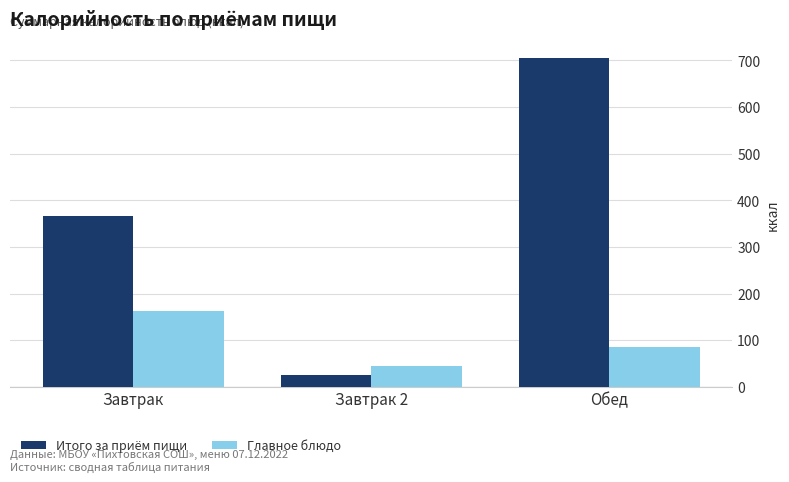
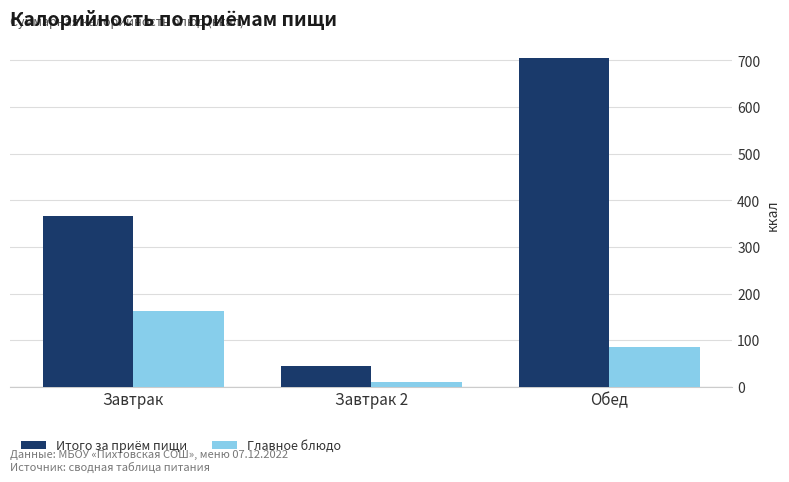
Итого за приём пищи, Завтрак 2: 30 -> 50
Главное блюдо, Завтрак 2: 50 -> 10
